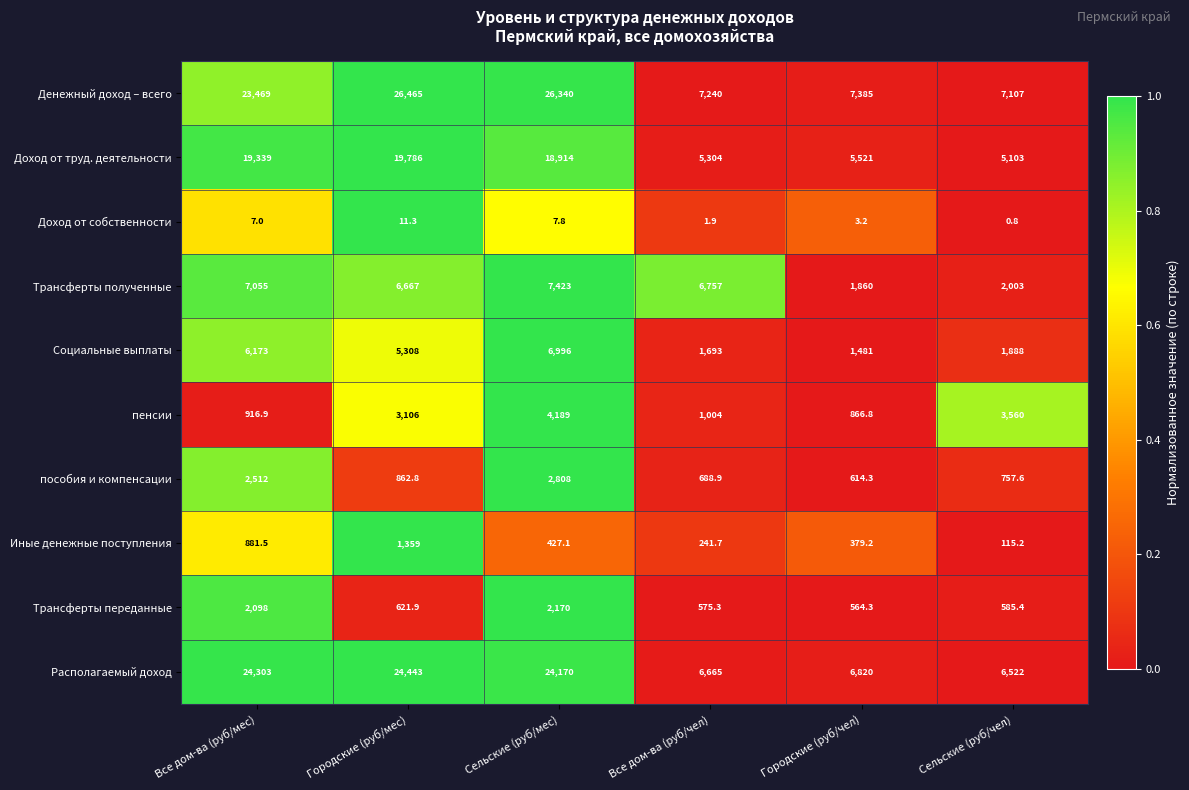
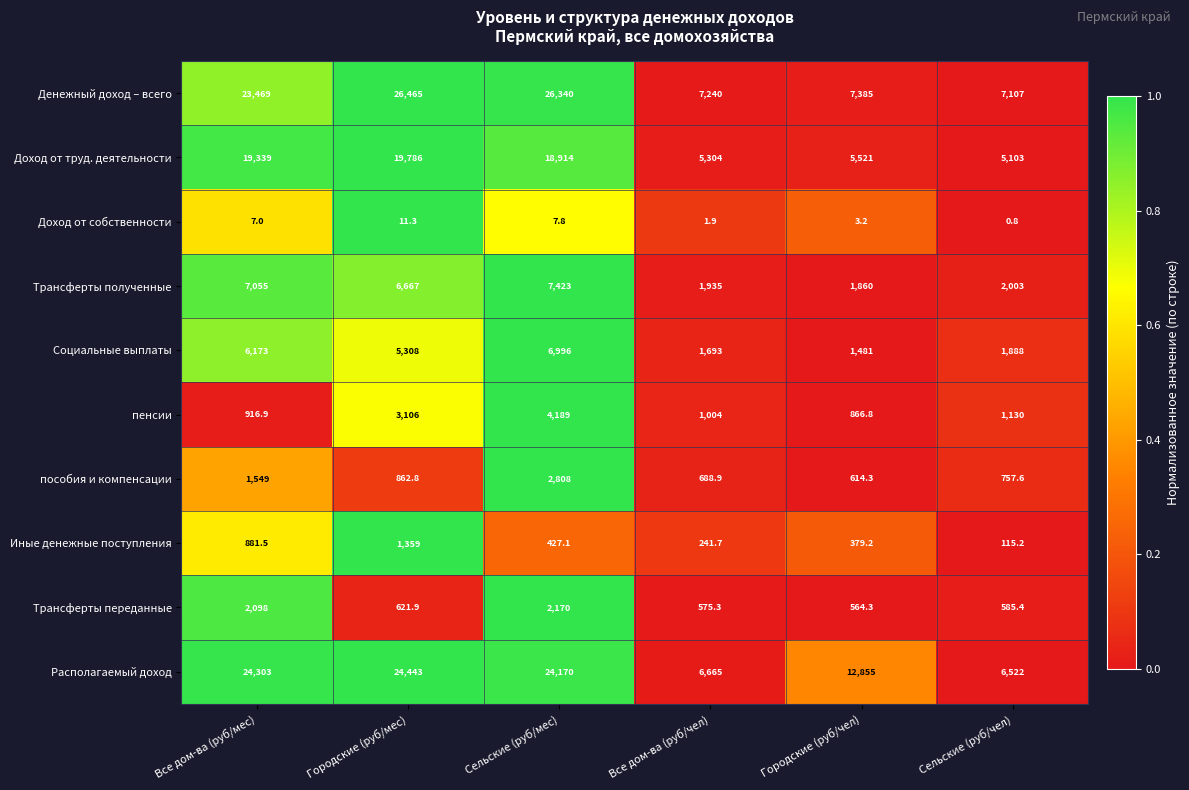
Трансферты полученные, Все дом-ва (руб/чел): 6,757 -> 1,935
пенсии, Сельские (руб/чел): 3,560 -> 1,130
пособия и компенсации, Все дом-ва (руб/мес): 2,512 -> 1,549
Располагаемый доход, Городские (руб/чел): 6,820 -> 12,855
